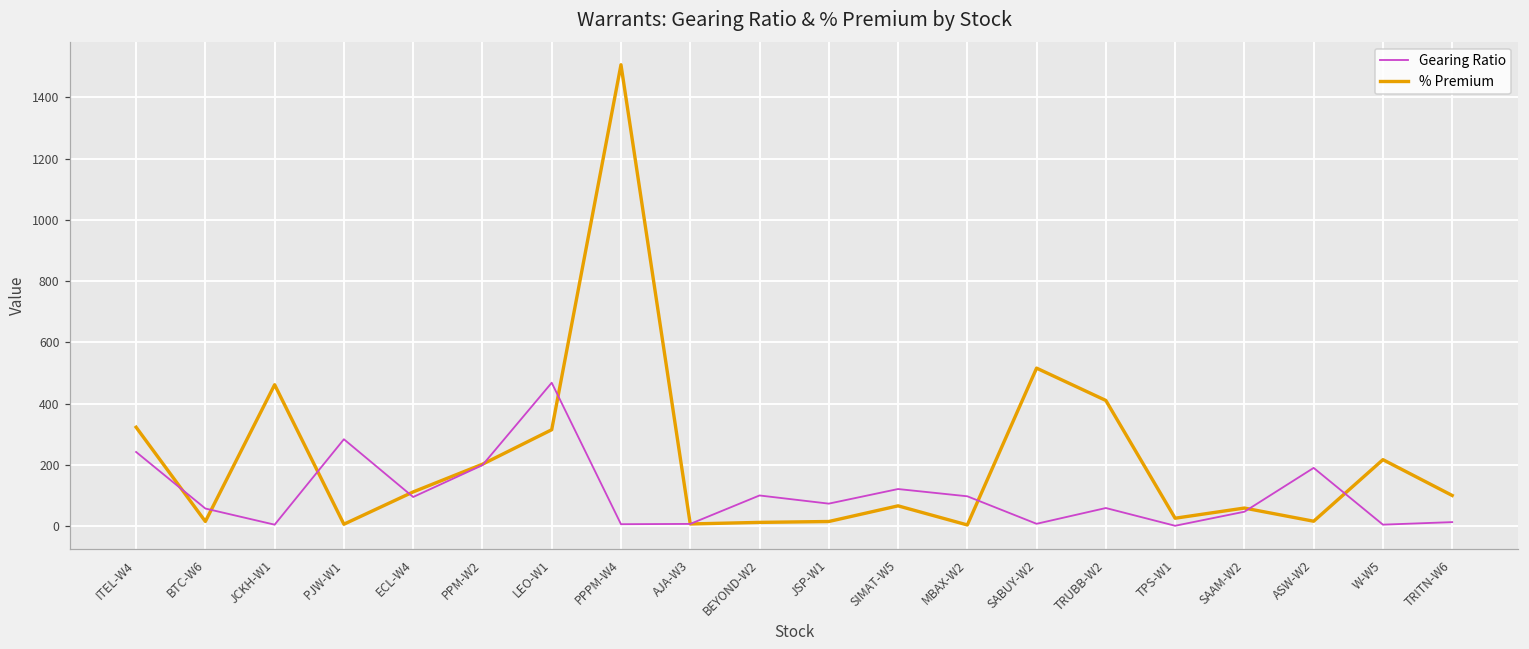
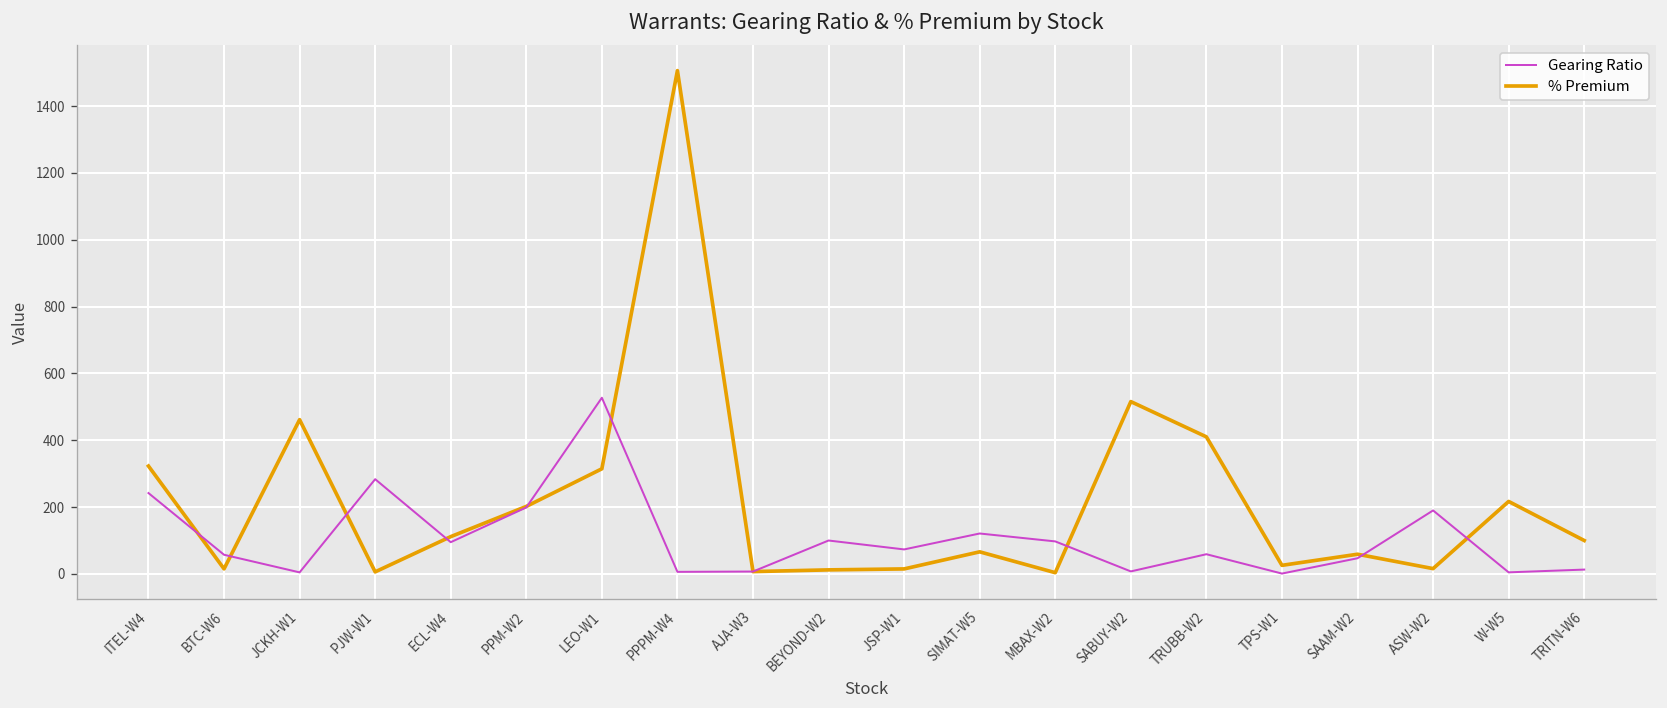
Gearing Ratio, LEO-W1: 470 -> 530
